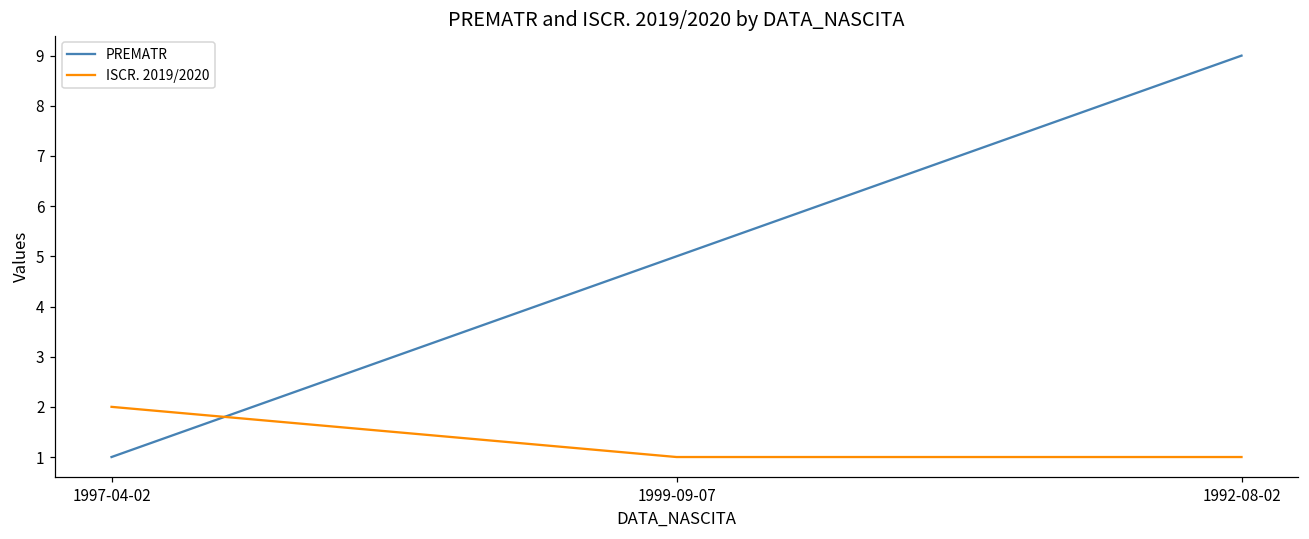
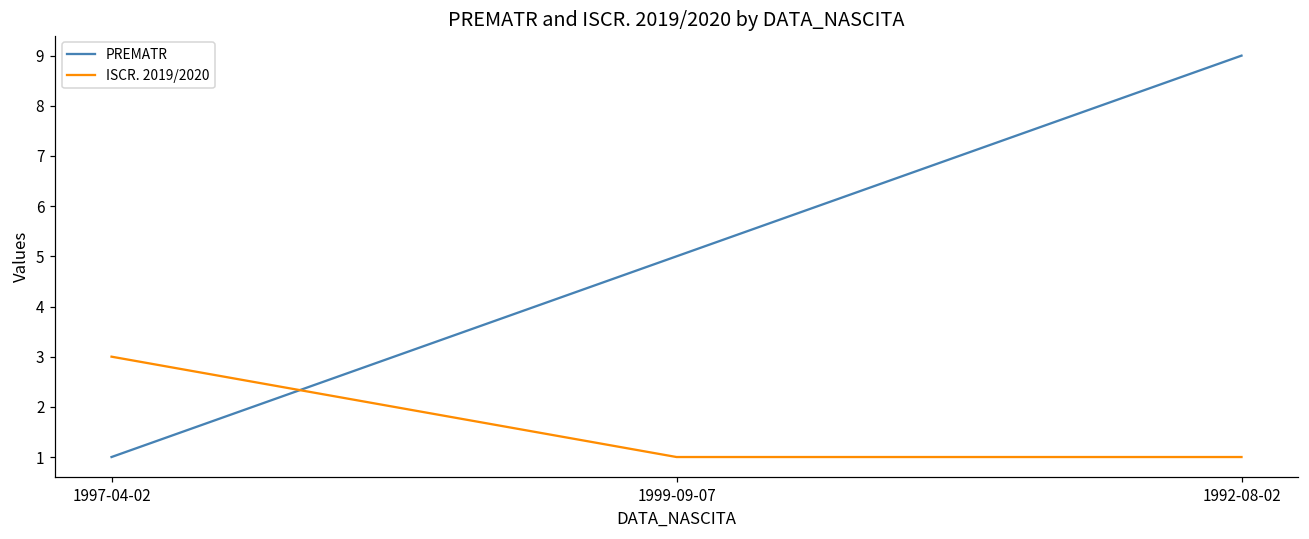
ISCR. 2019/2020, 1997-04-02: 2 -> 3
